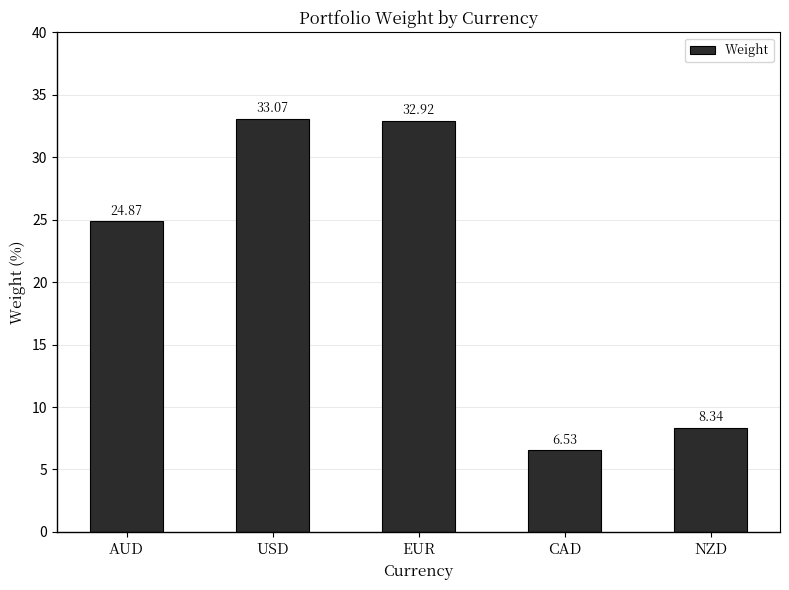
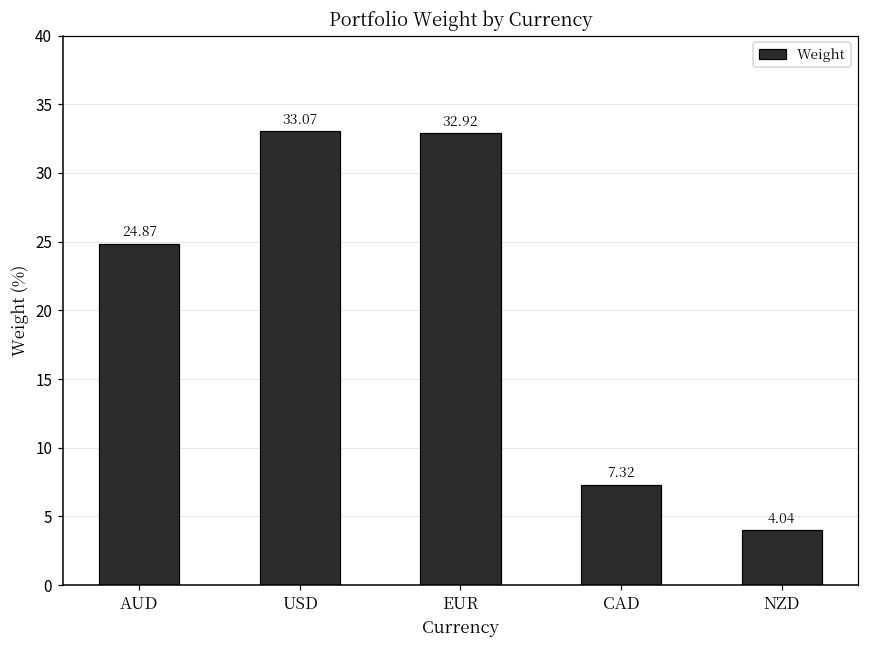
CAD: 6.53 -> 7.32
NZD: 8.34 -> 4.04
